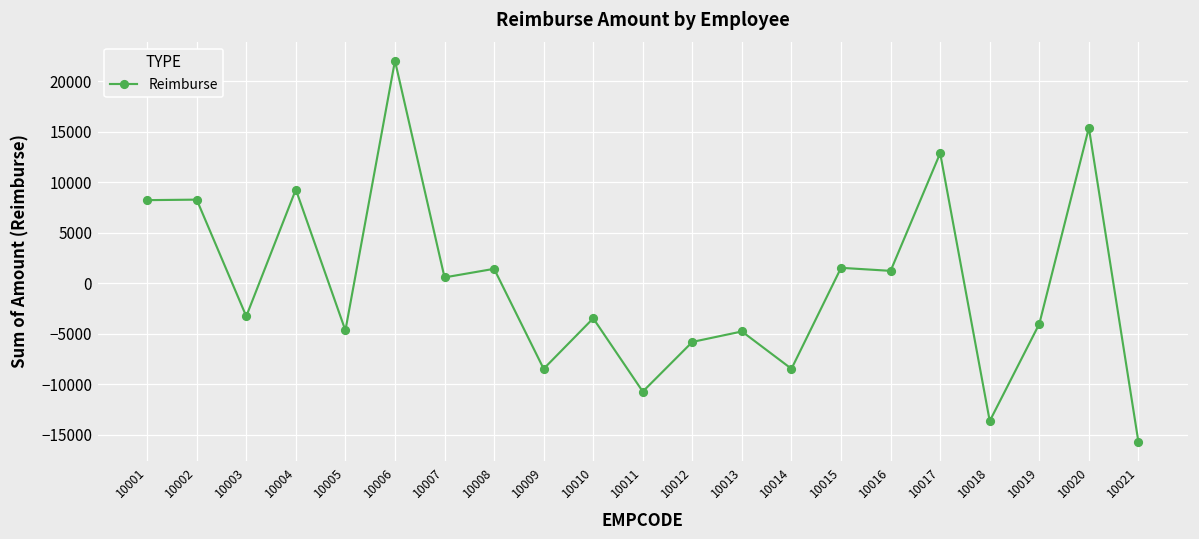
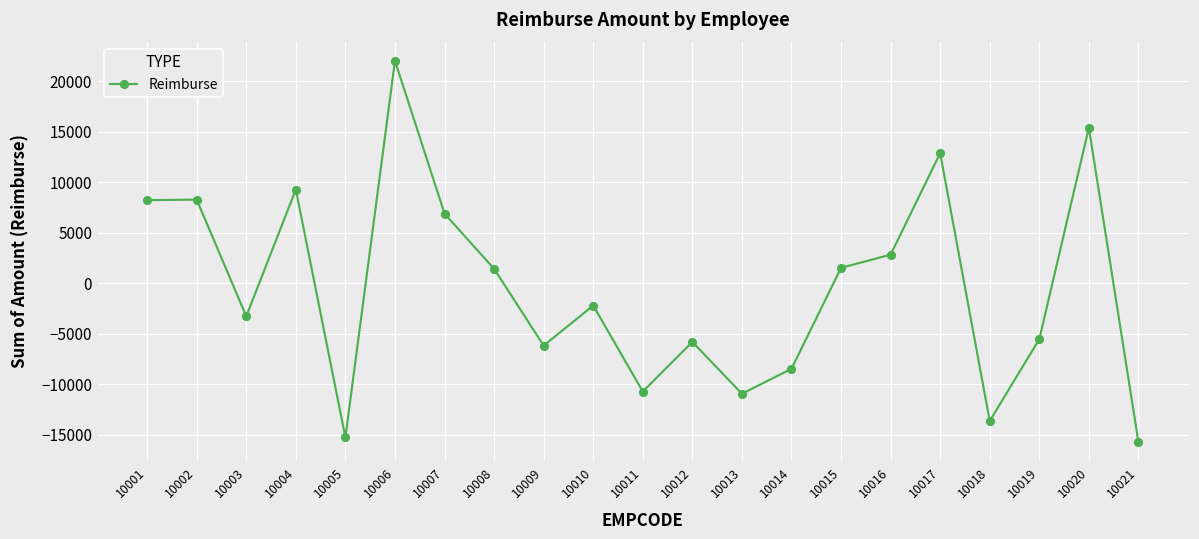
10005: -5000 -> -15000
10007: 1000 -> 7000
10009: -8000 -> -6000
10010: -3000 -> -2000
10013: -5000 -> -11000
10016: 1000 -> 3000
10019: -4000 -> -6000
